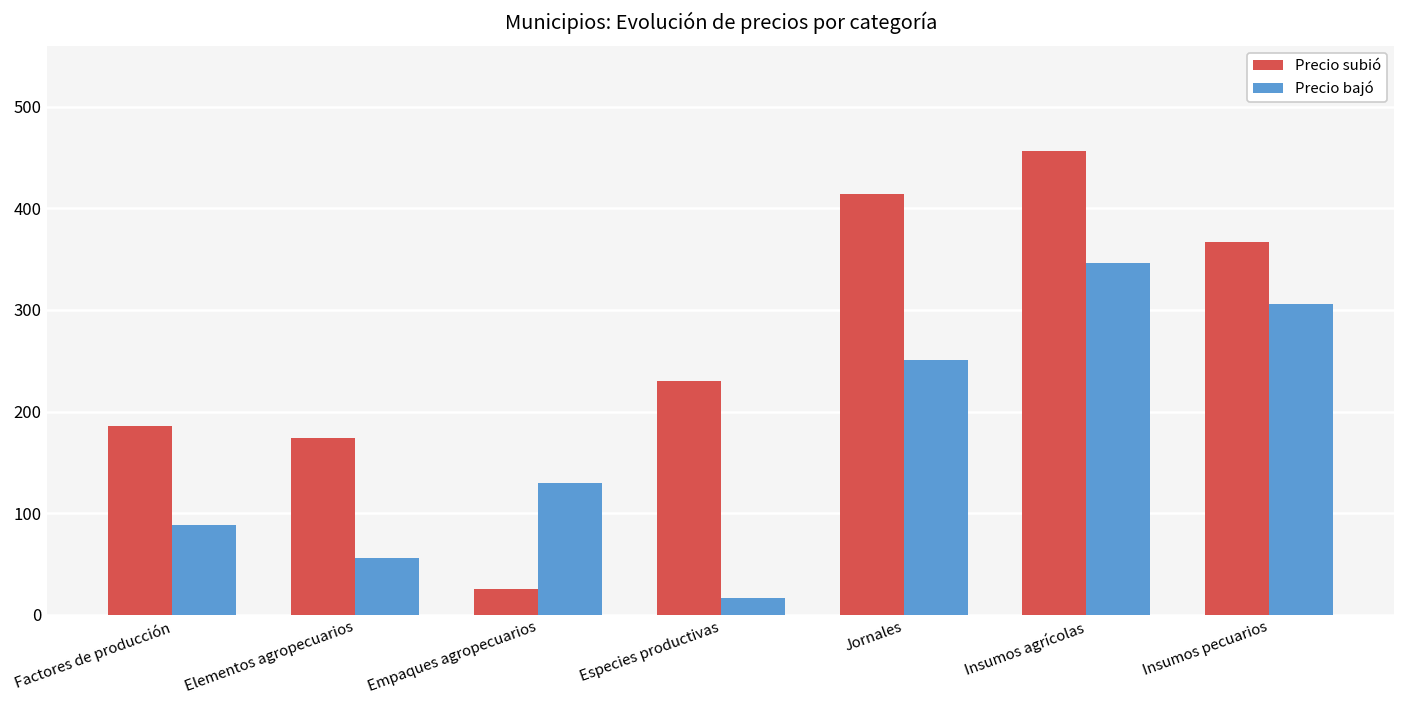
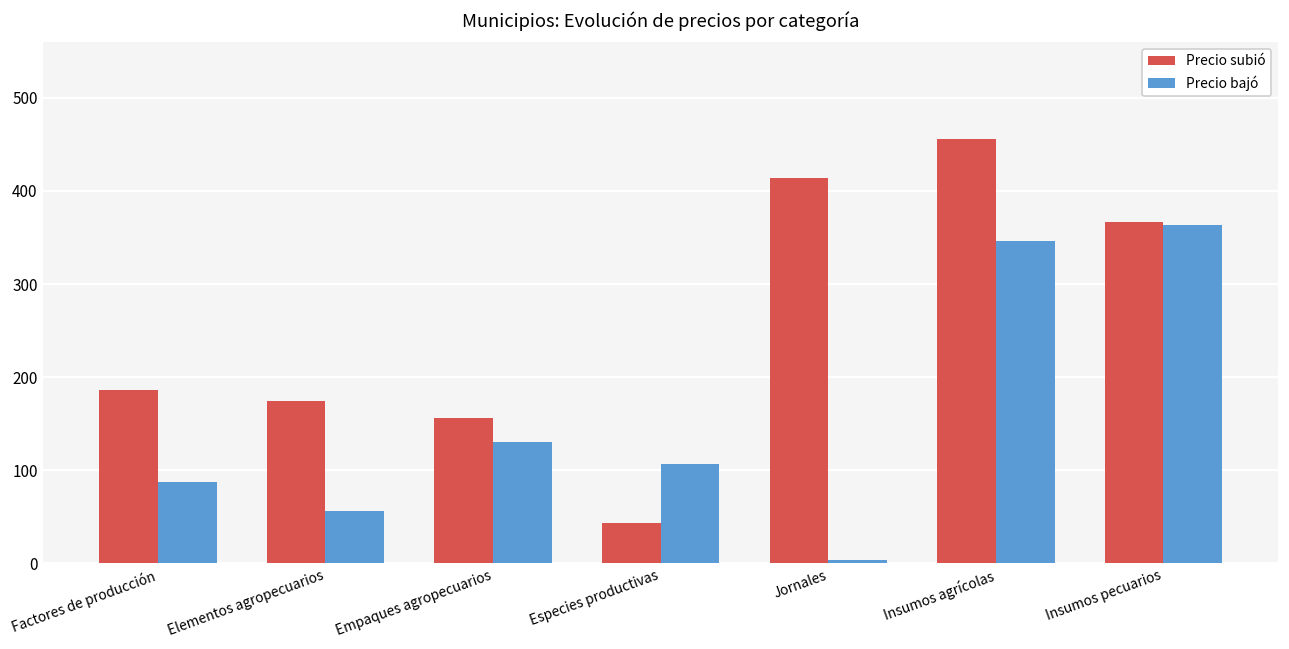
Precio subió, Empaques agropecuarios: 30 -> 160
Precio subió, Especies productivas: 230 -> 40
Precio bajó, Especies productivas: 20 -> 110
Precio bajó, Jornales: 250 -> 0
Precio bajó, Insumos pecuarios: 310 -> 360
